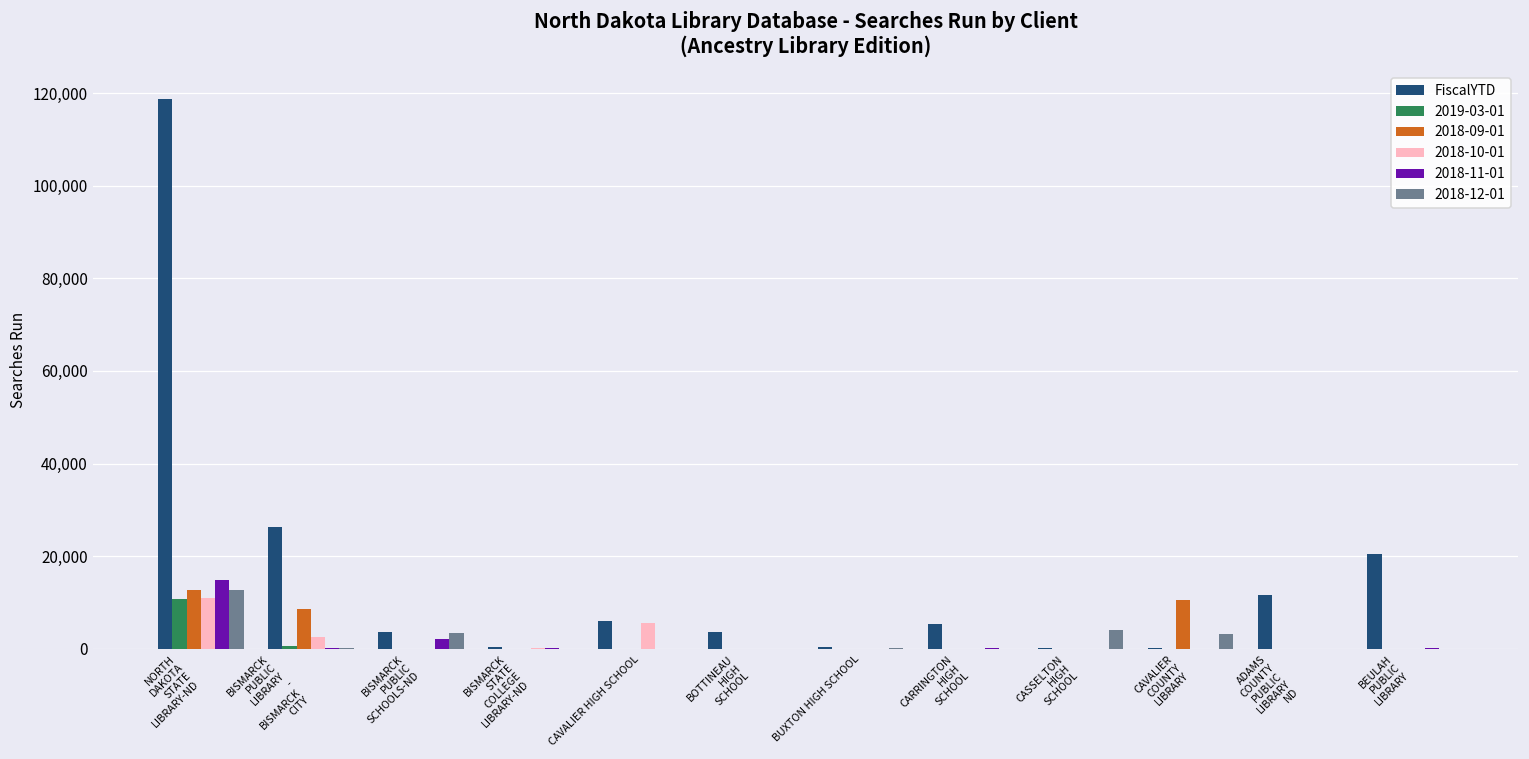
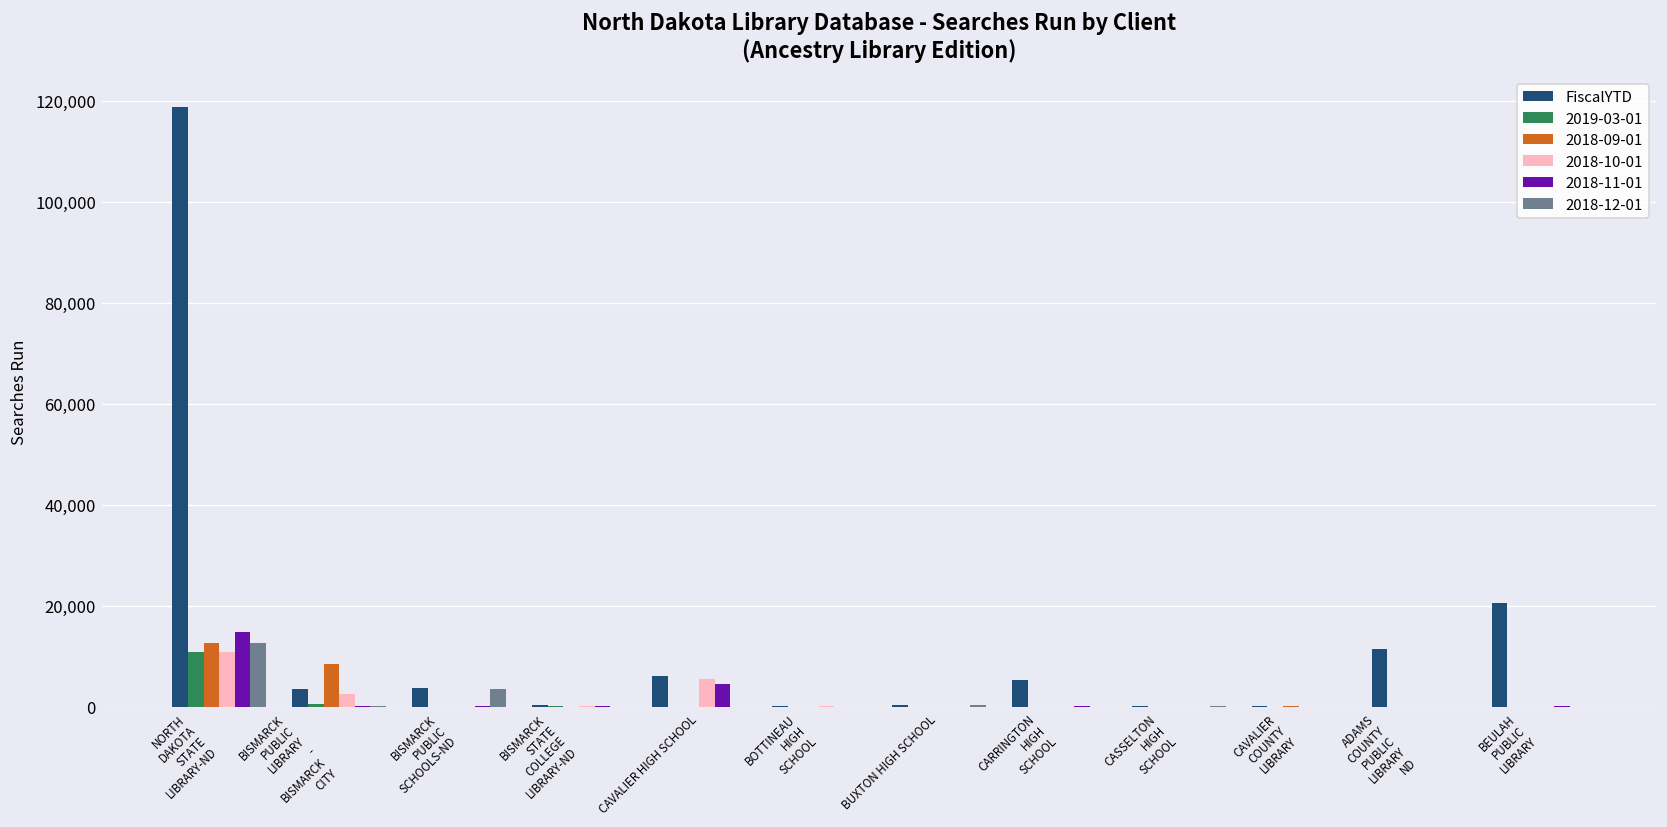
FiscalYTD, BISMARCK PUBLIC LIBRARY - BISMARCK CITY: 26,000 -> 4,000
2018-11-01, BISMARCK PUBLIC SCHOOLS-ND: 2,000 -> 0
2018-11-01, CAVALIER HIGH SCHOOL: 0 -> 5,000
FiscalYTD, BOTTINEAU HIGH SCHOOL: 4,000 -> 0
2018-12-01, CASSELTON HIGH SCHOOL: 4,000 -> 0
2018-09-01, CAVALIER COUNTY LIBRARY: 11,000 -> 0
2018-12-01, CAVALIER COUNTY LIBRARY: 3,000 -> 0
